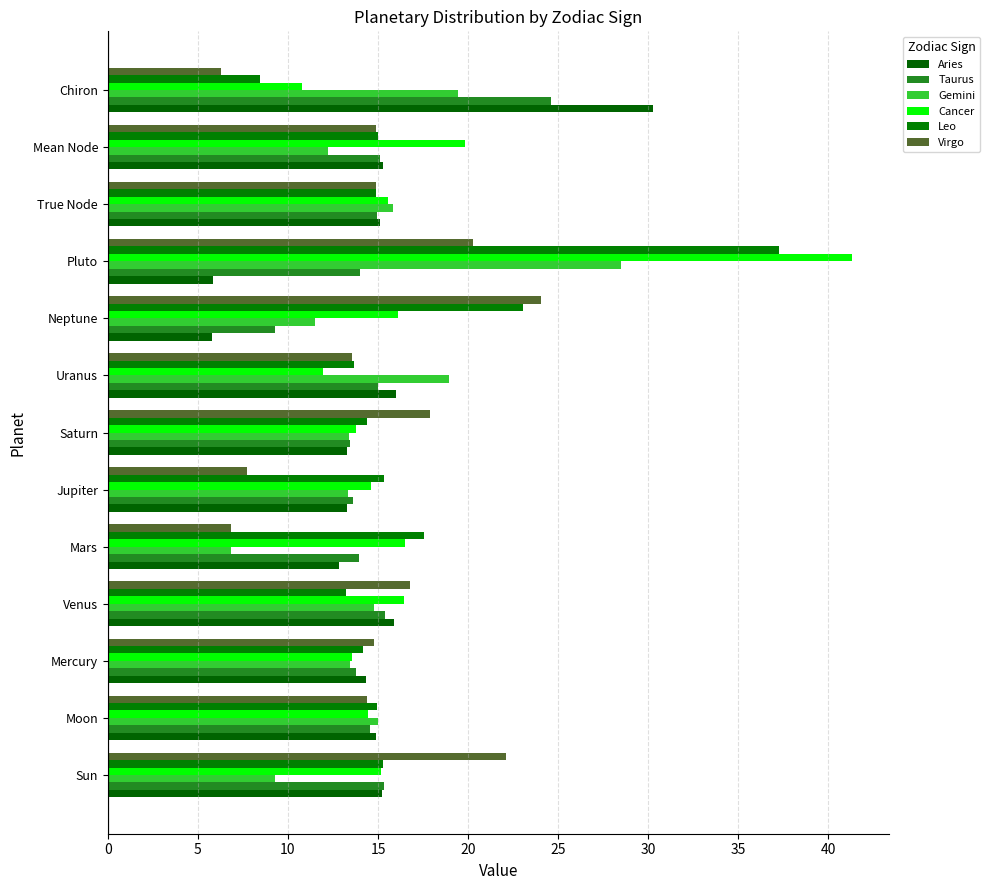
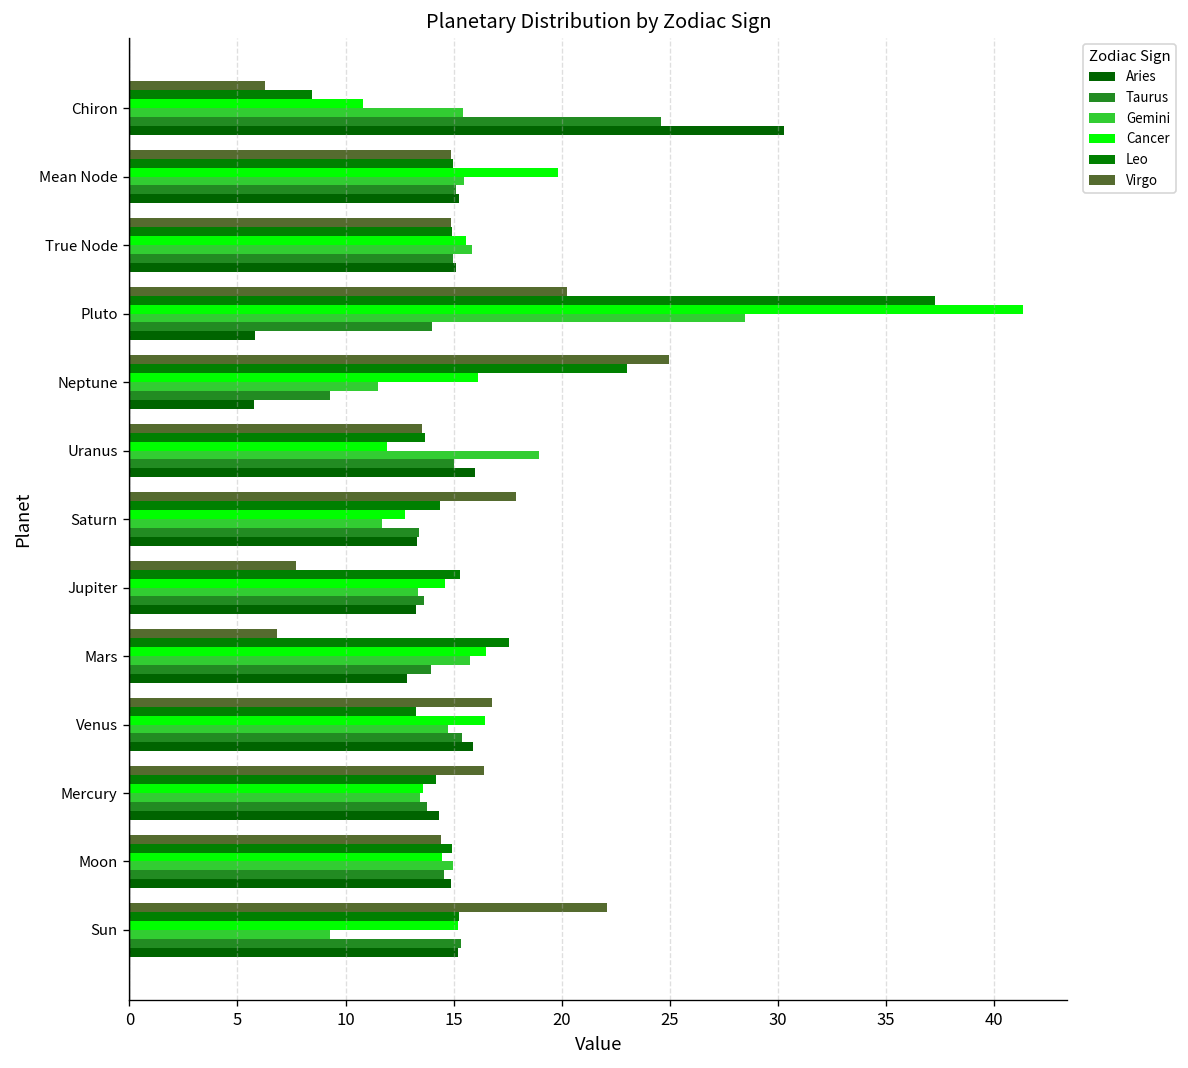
Gemini, Chiron: 19.4 -> 15.4
Gemini, Mean Node: 12.2 -> 15.5
Virgo, Neptune: 24.0 -> 25.0
Cancer, Saturn: 13.8 -> 12.8
Gemini, Saturn: 13.4 -> 11.7
Gemini, Mars: 6.8 -> 15.8
Virgo, Mercury: 14.8 -> 16.4
